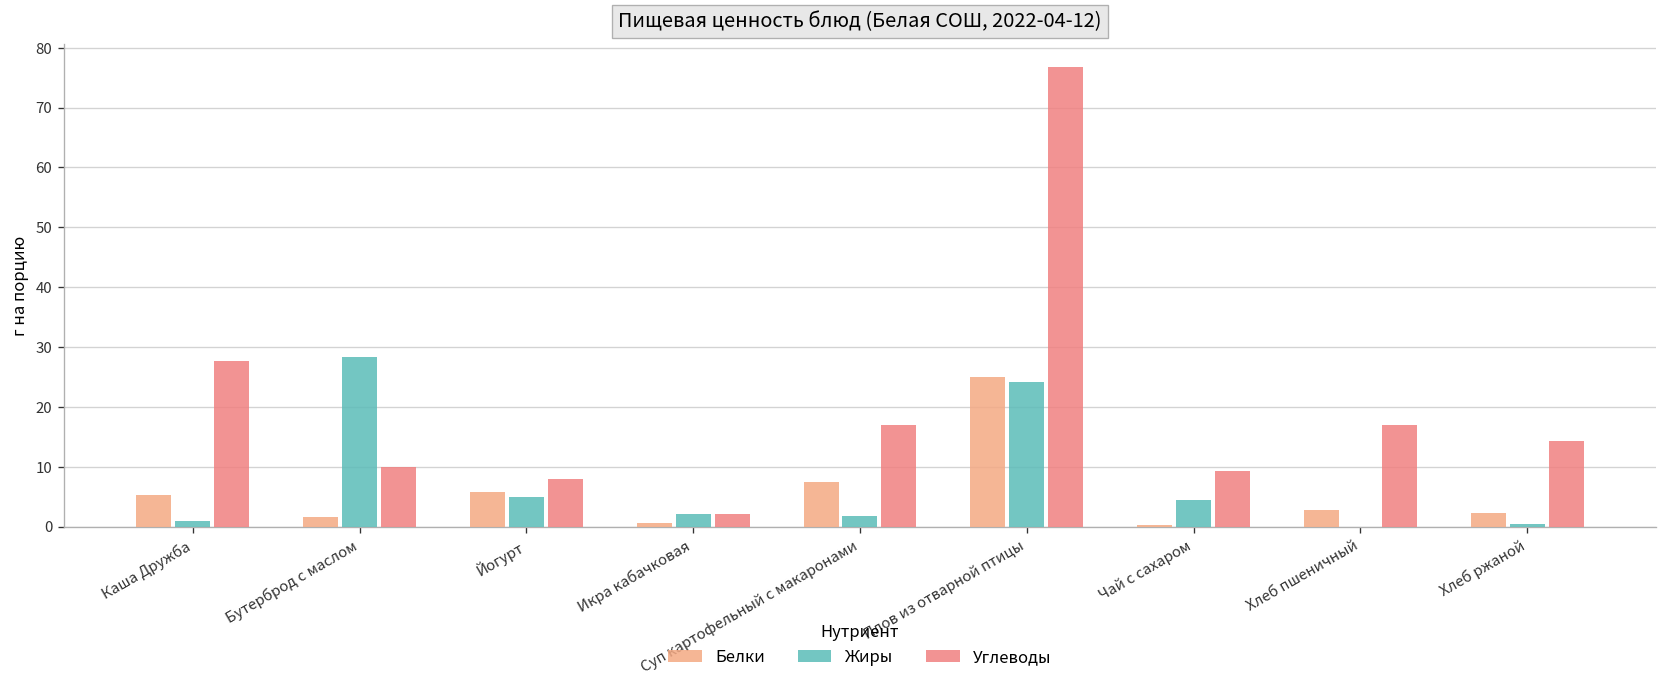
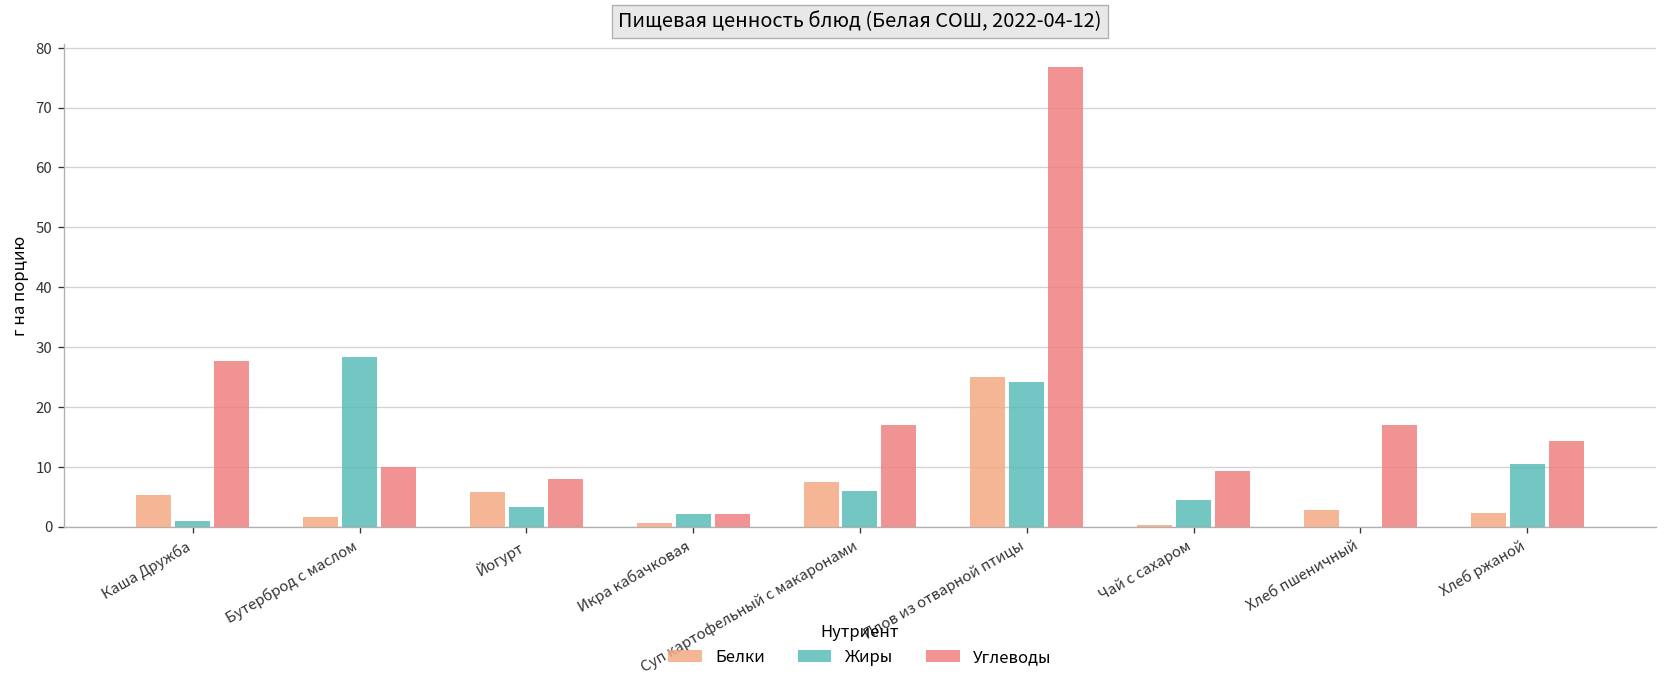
Жиры, Йогурт: 5 -> 3
Жиры, Суп картофельный с макаронами: 2 -> 6
Жиры, Хлеб ржаной: 0 -> 11
